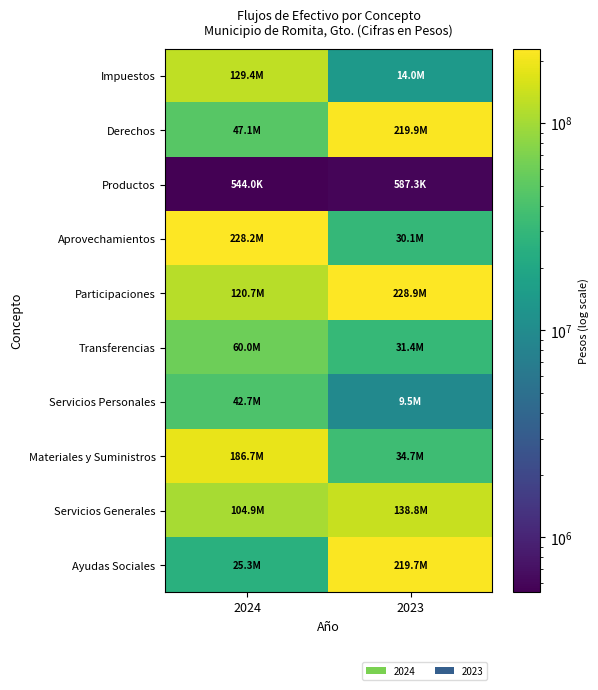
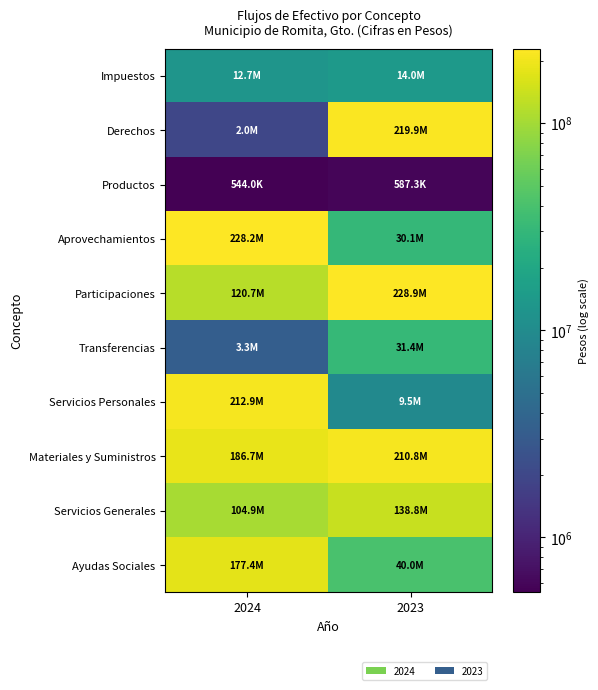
Impuestos, 2024: 129.4M -> 12.7M
Derechos, 2024: 47.1M -> 2.0M
Transferencias, 2024: 60.0M -> 3.3M
Servicios Personales, 2024: 42.7M -> 212.9M
Materiales y Suministros, 2023: 34.7M -> 210.8M
Ayudas Sociales, 2024: 25.3M -> 177.4M
Ayudas Sociales, 2023: 219.7M -> 40.0M
